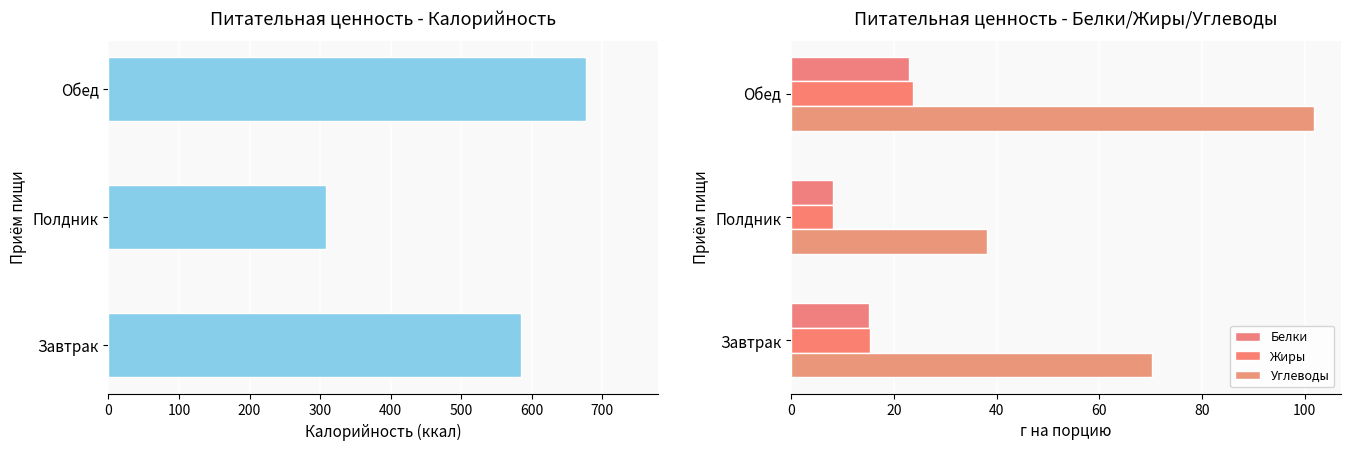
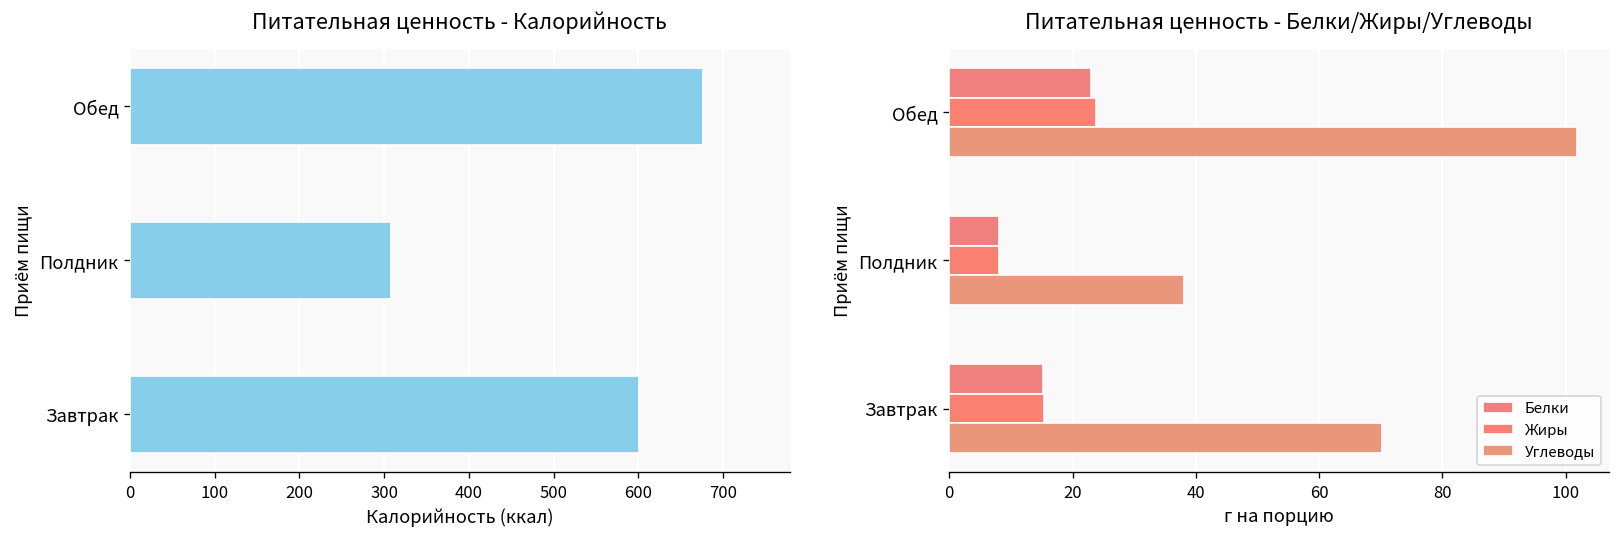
Питательная ценность - Калорийность, Завтрак: 580 -> 600
